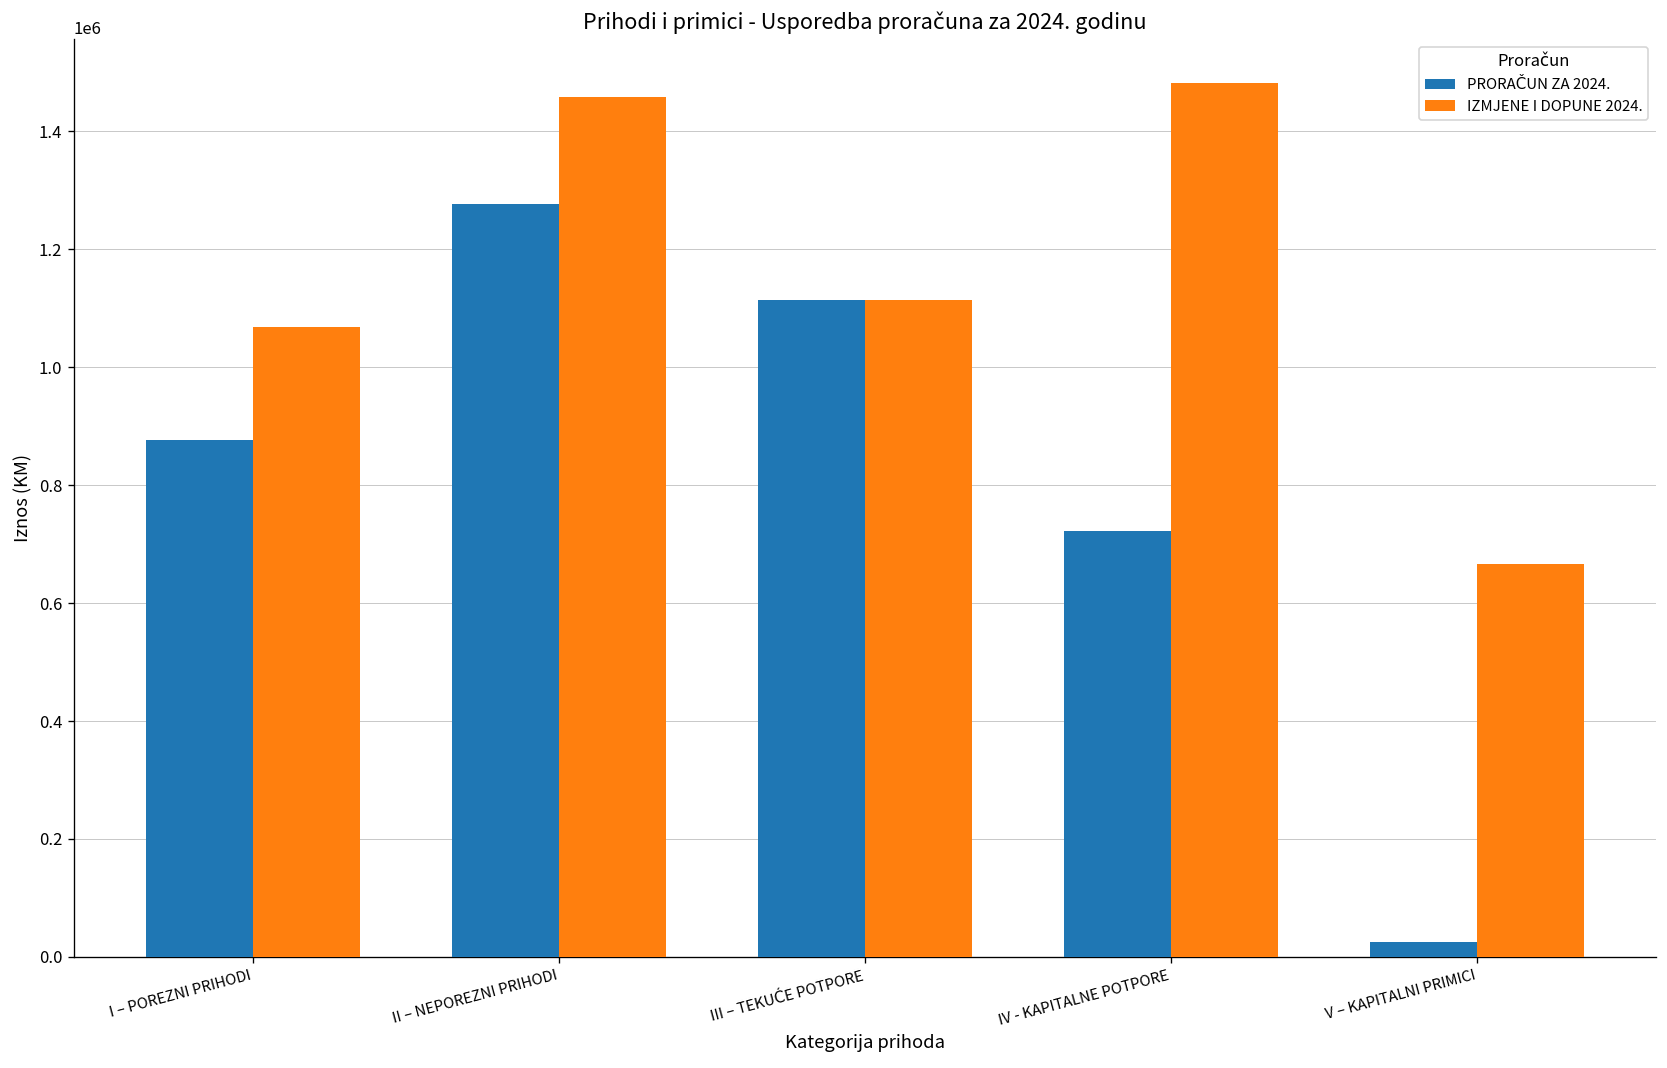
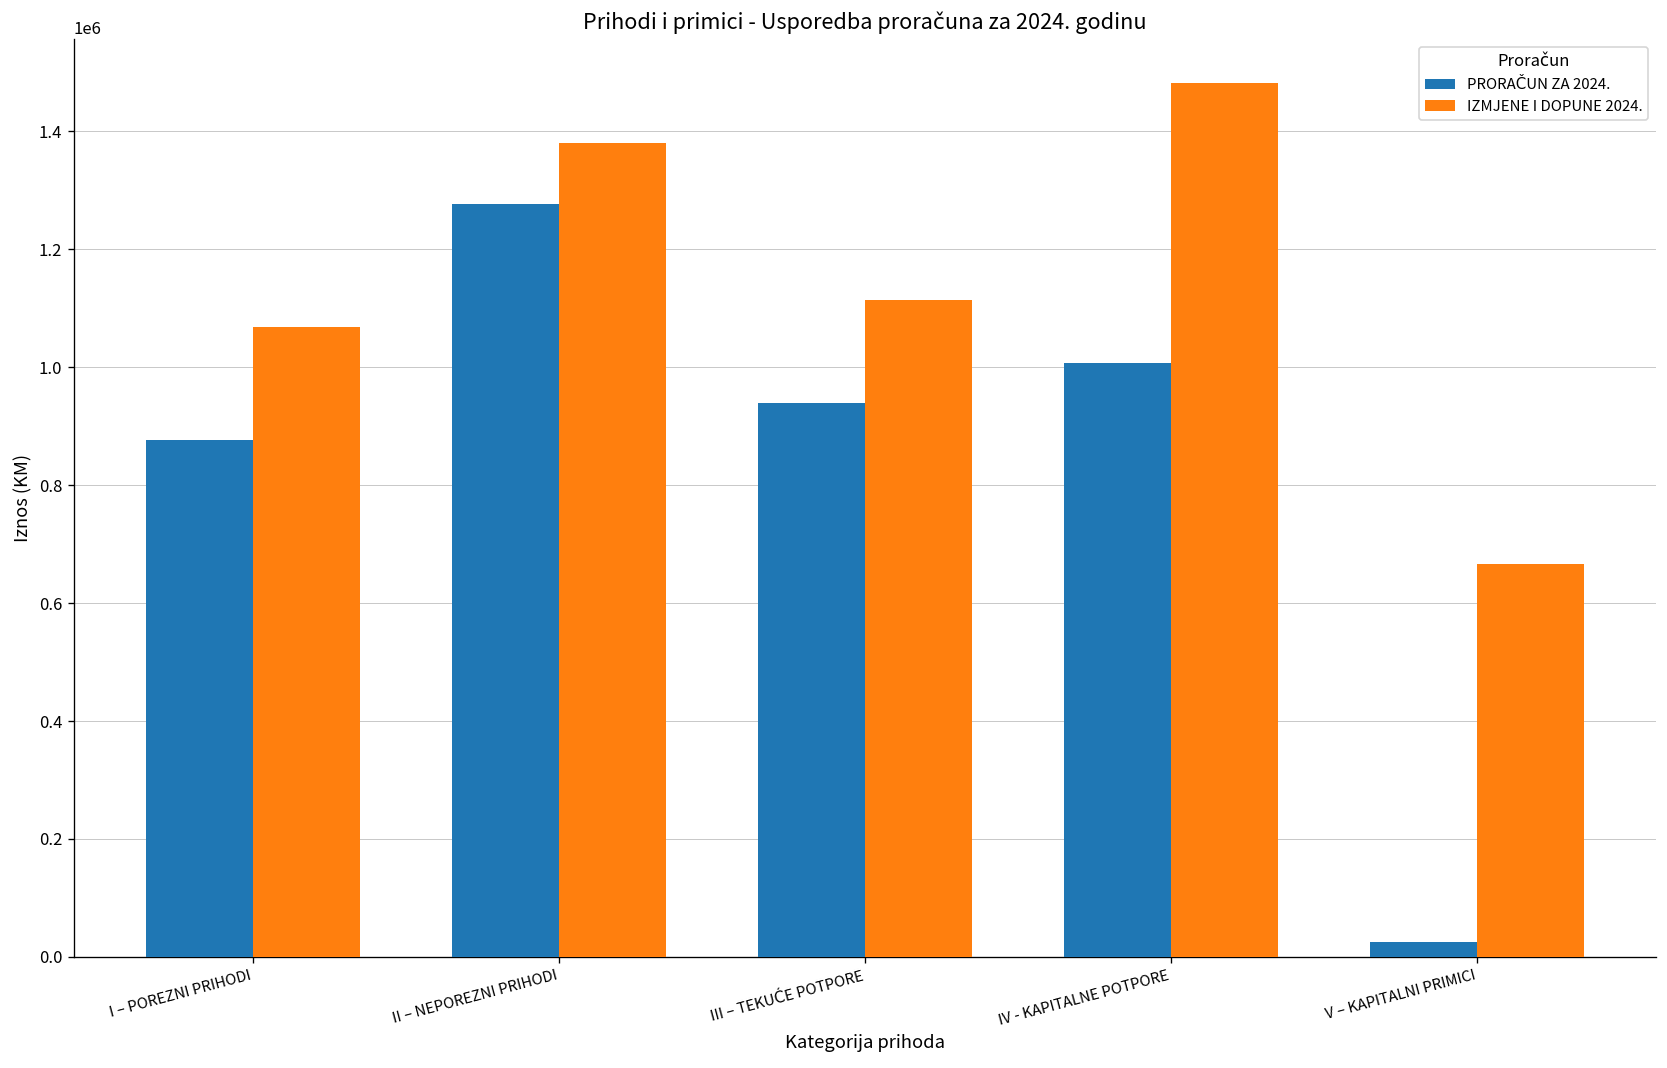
IZMJENE I DOPUNE 2024., II – NEPOREZNI PRIHODI: 1460000 -> 1380000
PRORAČUN ZA 2024., III – TEKUĆE POTPORE: 1110000 -> 940000
PRORAČUN ZA 2024., IV - KAPITALNE POTPORE: 720000 -> 1010000
